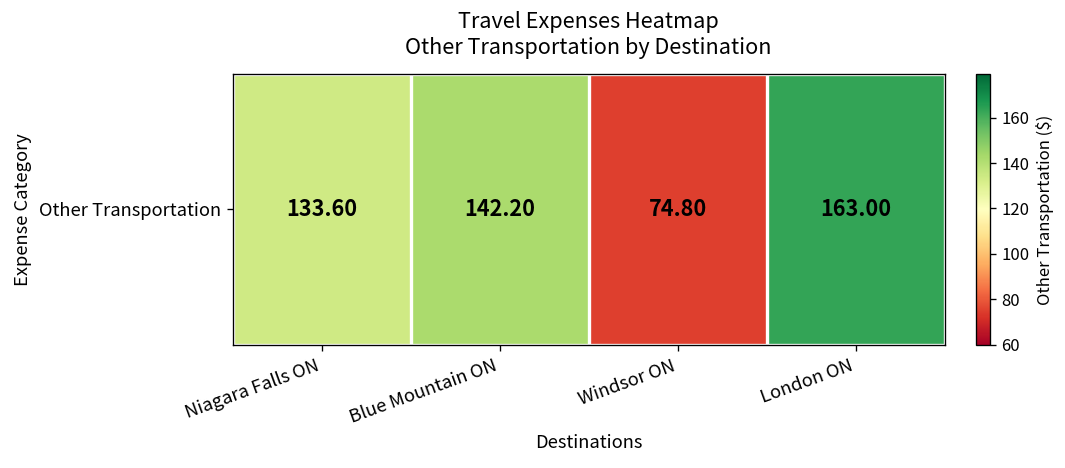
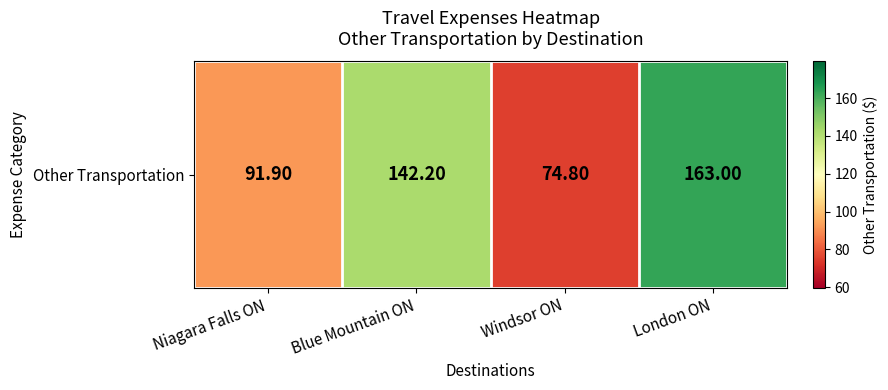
Other Transportation, Niagara Falls ON: 133.60 -> 91.90
